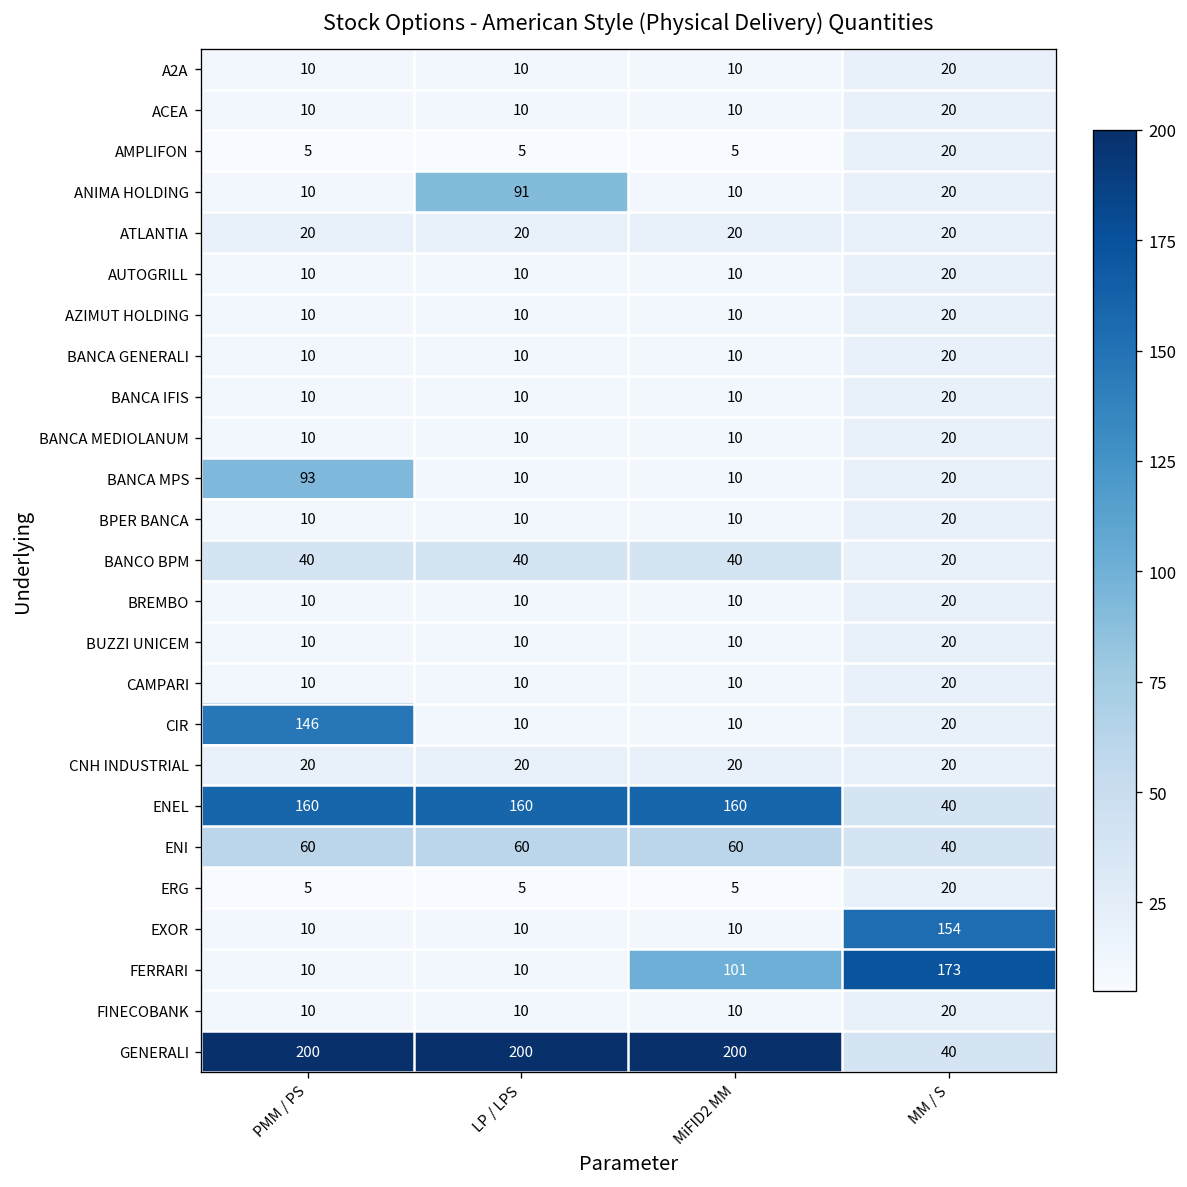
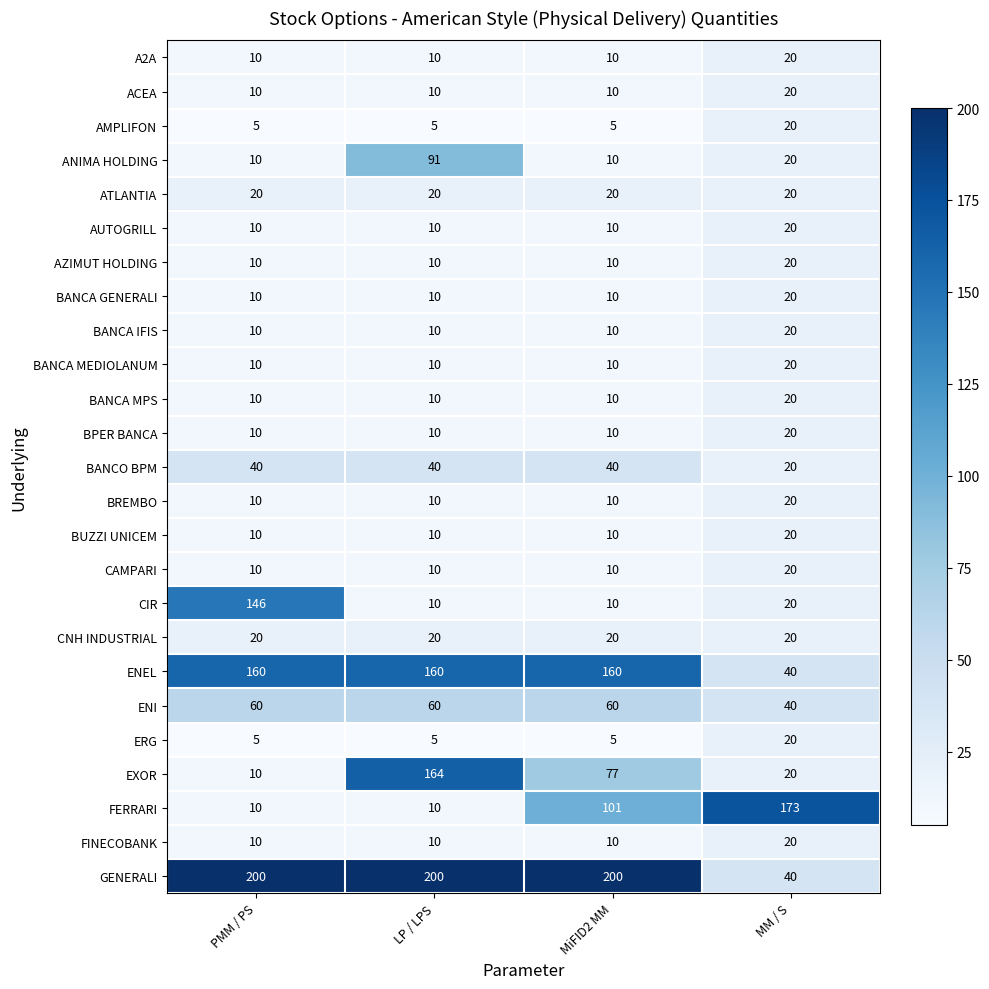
BANCA MPS, PMM / PS: 93 -> 10
EXOR, LP / LPS: 10 -> 164
EXOR, MiFID2 MM: 10 -> 77
EXOR, MM / S: 154 -> 20
